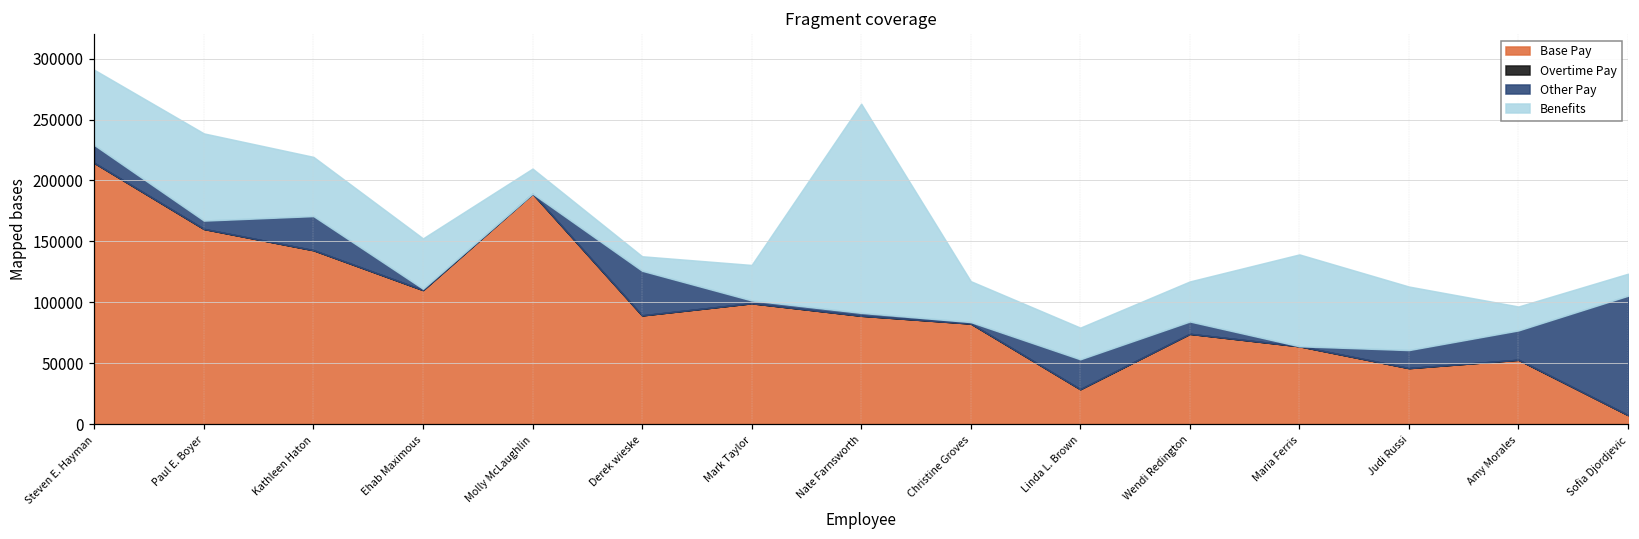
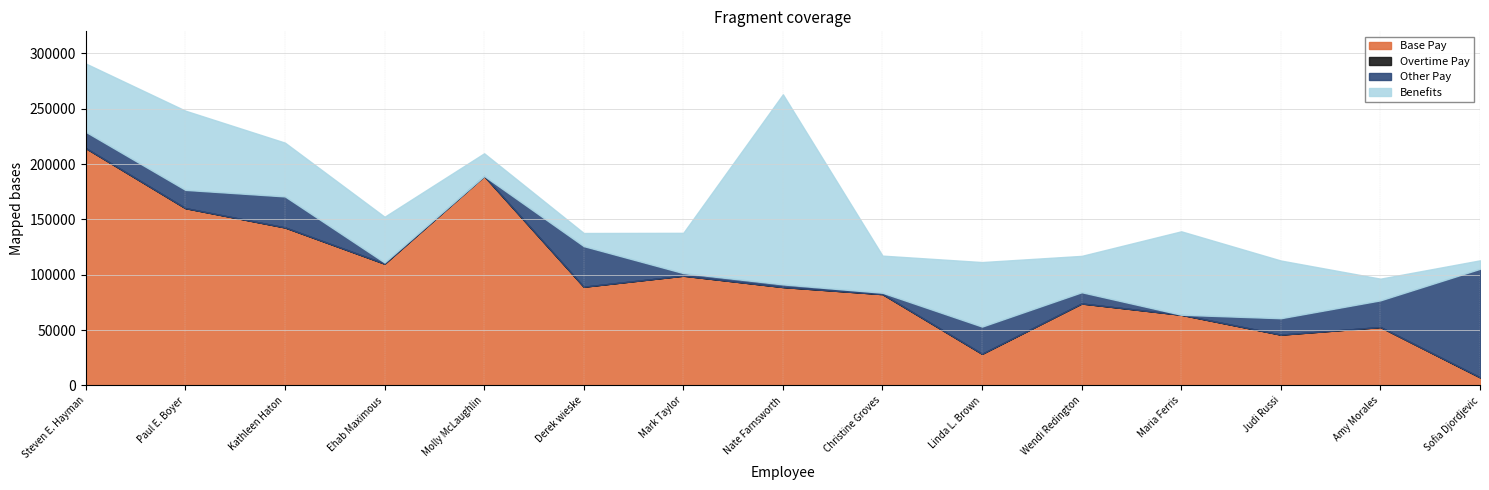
Other Pay, Paul E. Boyer: 7000 -> 16000
Benefits, Mark Taylor: 29000 -> 36000
Benefits, Linda L. Brown: 26000 -> 58000
Benefits, Sofia Djordjevic: 18000 -> 8000
